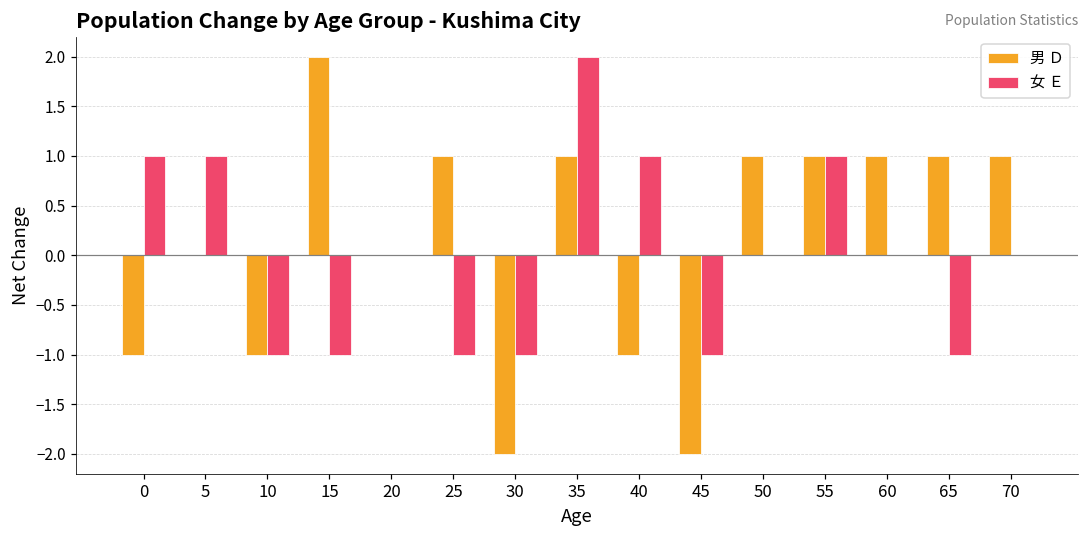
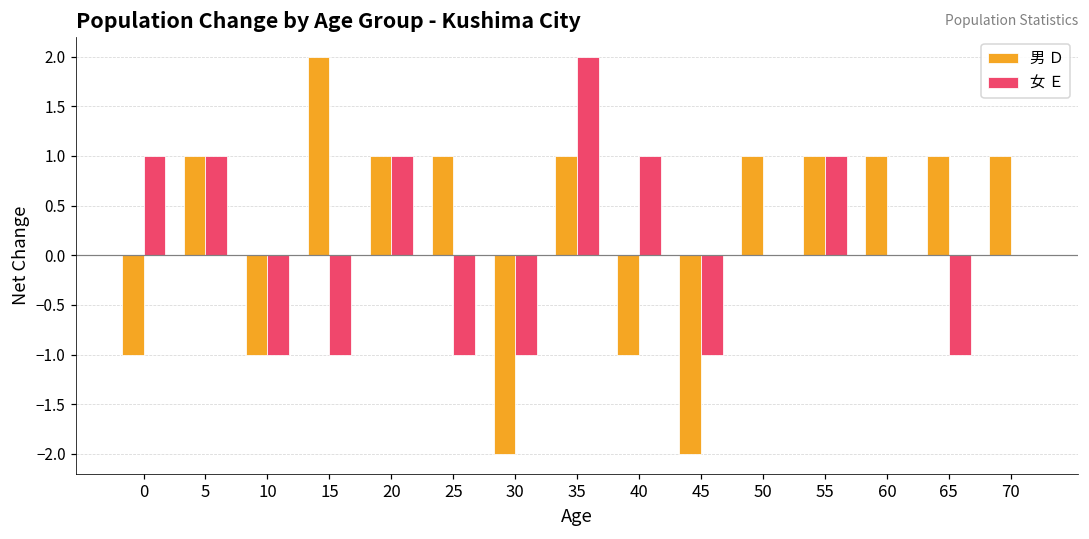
男 Ｄ, 5: 0 -> 1
男 Ｄ, 20: 0 -> 1
女 Ｅ, 20: 0 -> 1
